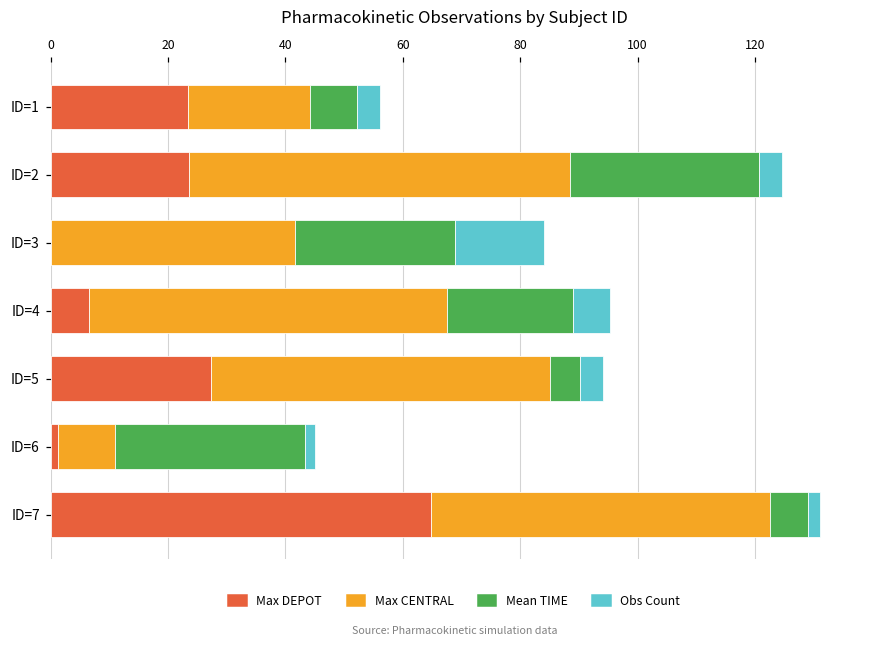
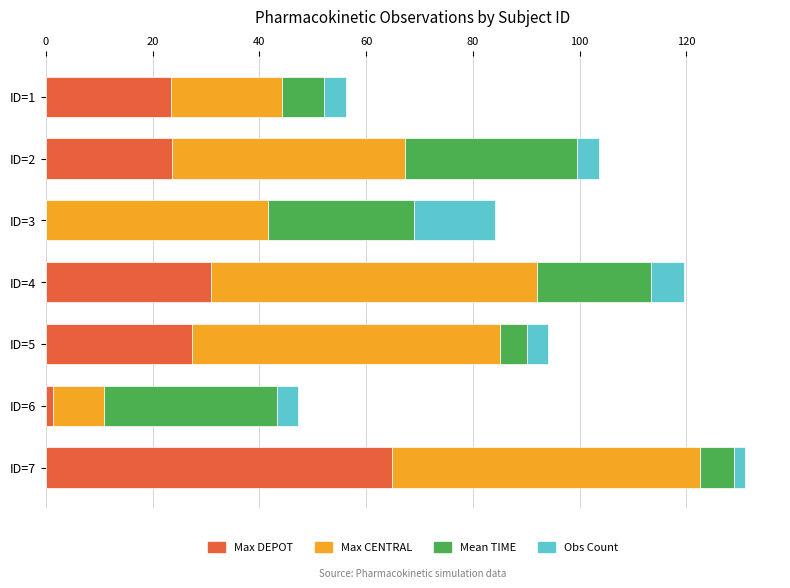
Max CENTRAL, ID=2: 65 -> 44
Max DEPOT, ID=4: 7 -> 31
Obs Count, ID=6: 2 -> 4
